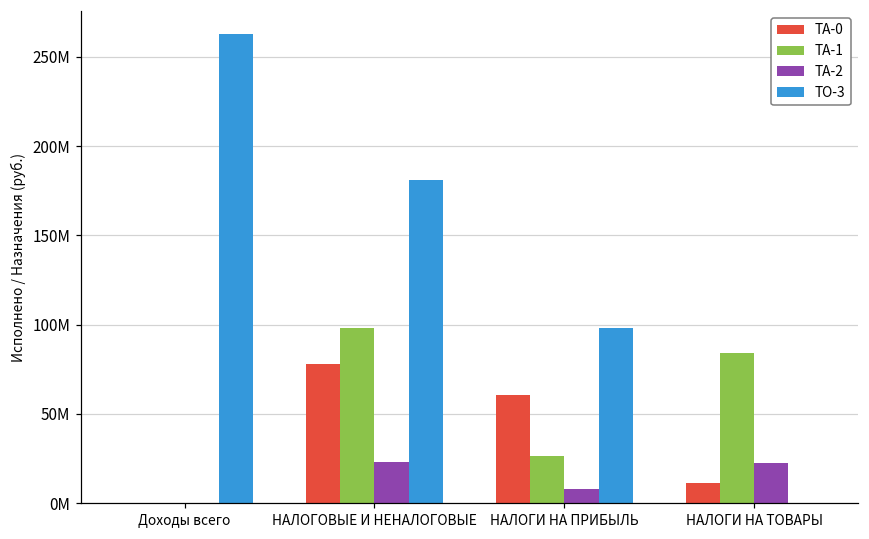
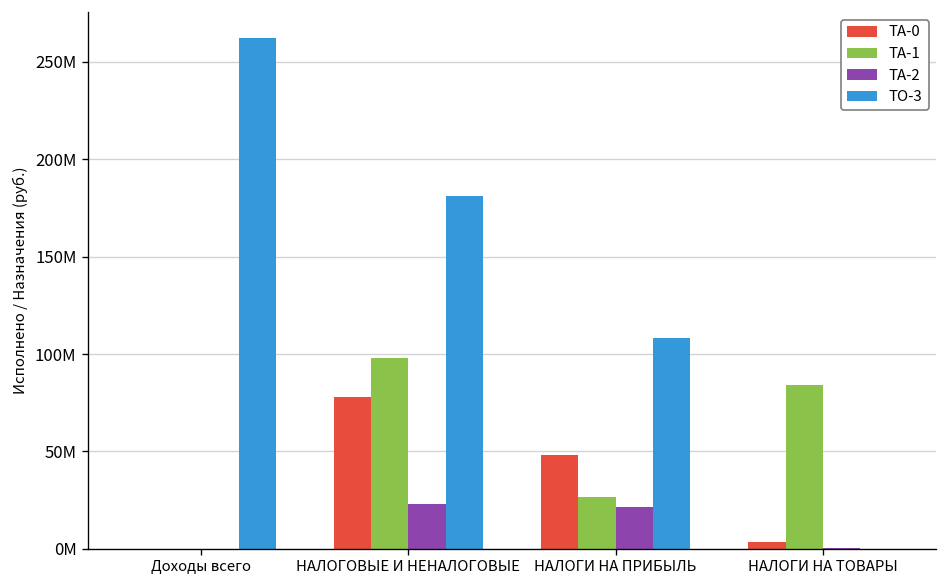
TA-0, НАЛОГИ НА ПРИБЫЛЬ: 61000000 -> 48000000
TA-2, НАЛОГИ НА ПРИБЫЛЬ: 8000000 -> 21000000
TO-3, НАЛОГИ НА ПРИБЫЛЬ: 98000000 -> 108000000
TA-0, НАЛОГИ НА ТОВАРЫ: 11000000 -> 4000000
TA-2, НАЛОГИ НА ТОВАРЫ: 22000000 -> 0
